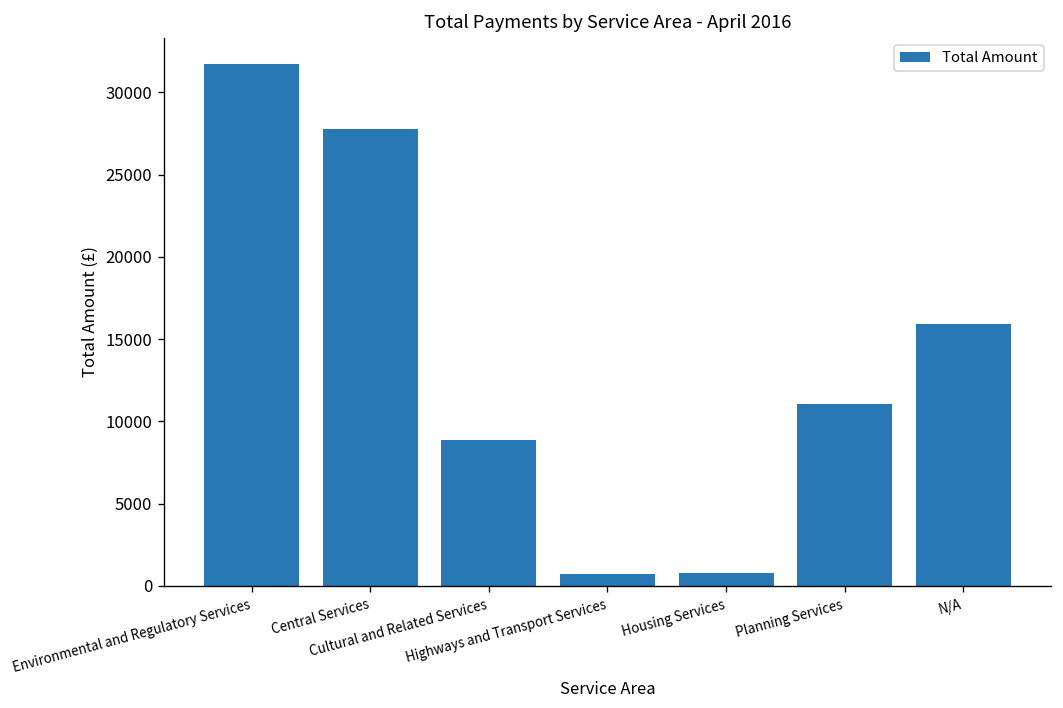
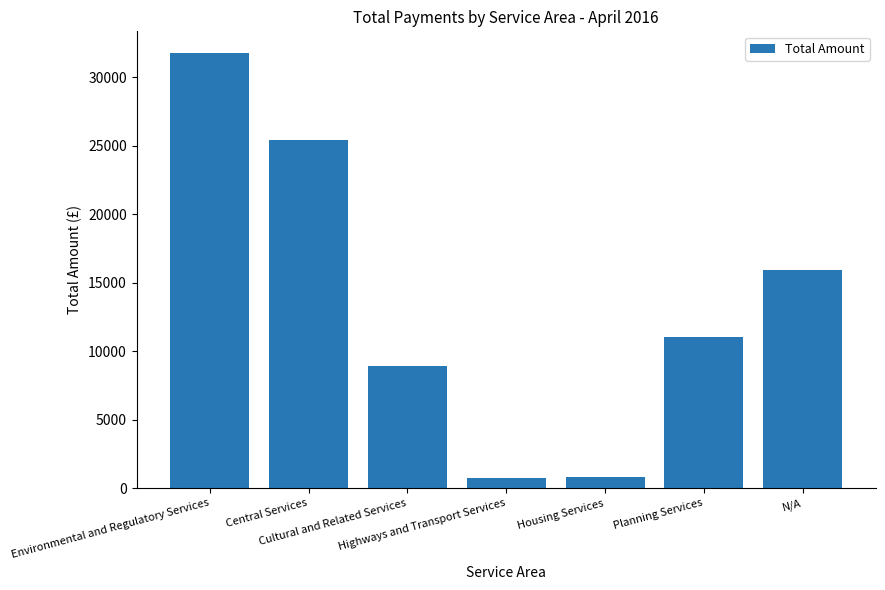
Central Services: 27800 -> 25400
